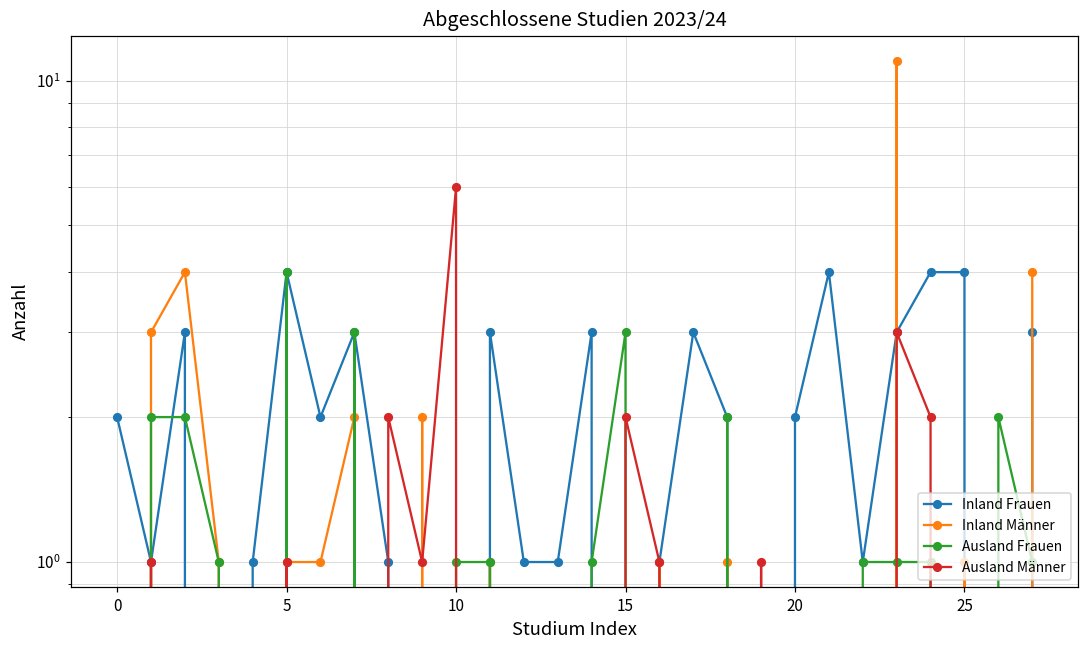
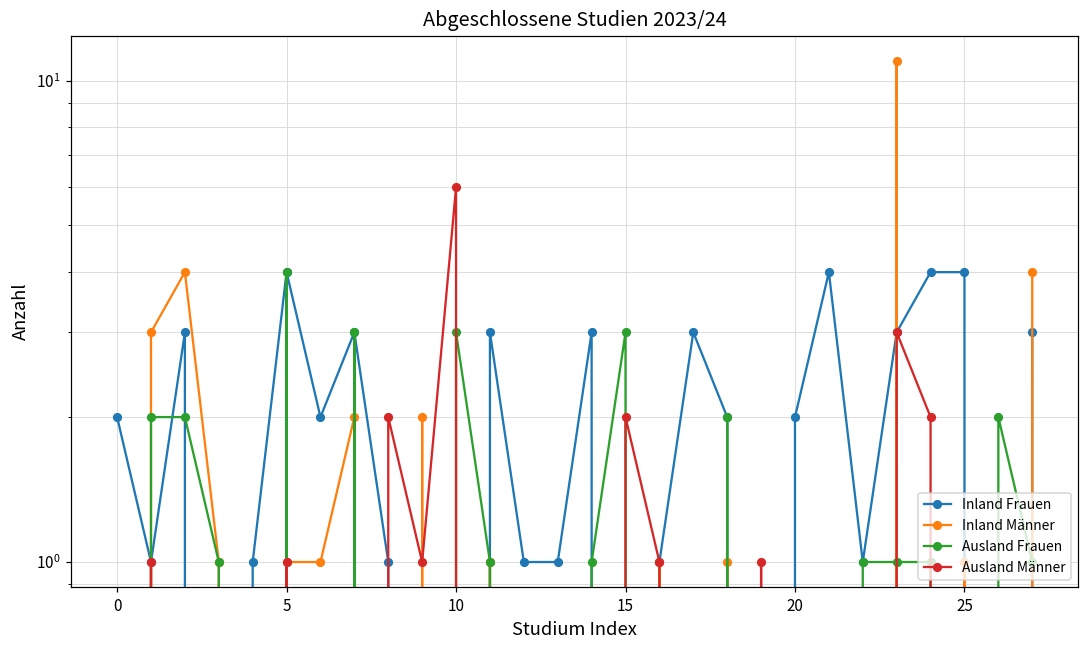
Ausland Frauen, 10: 1 -> 3
